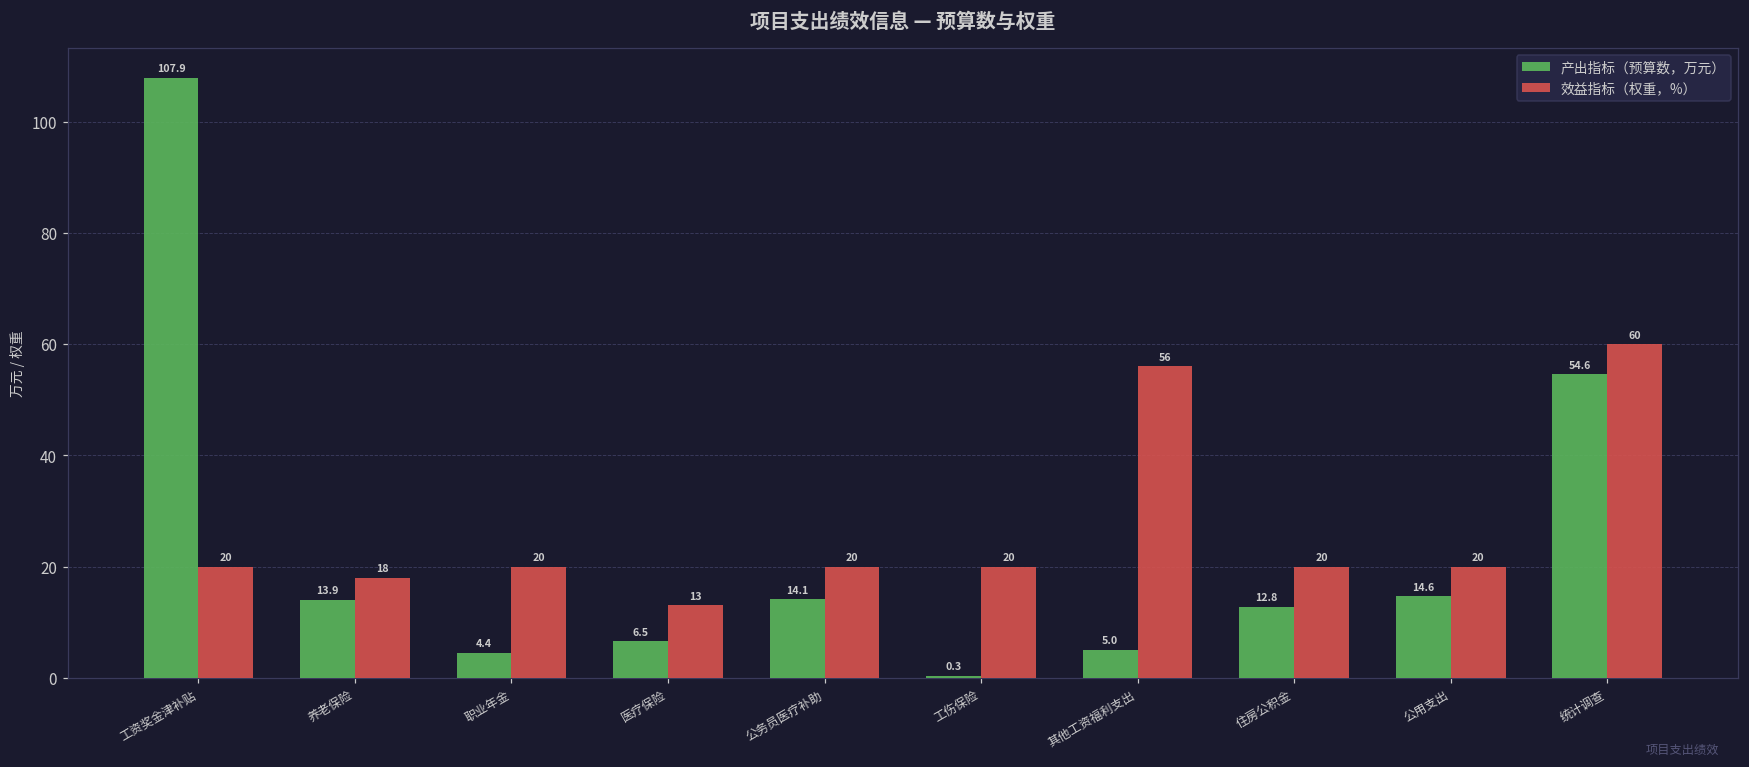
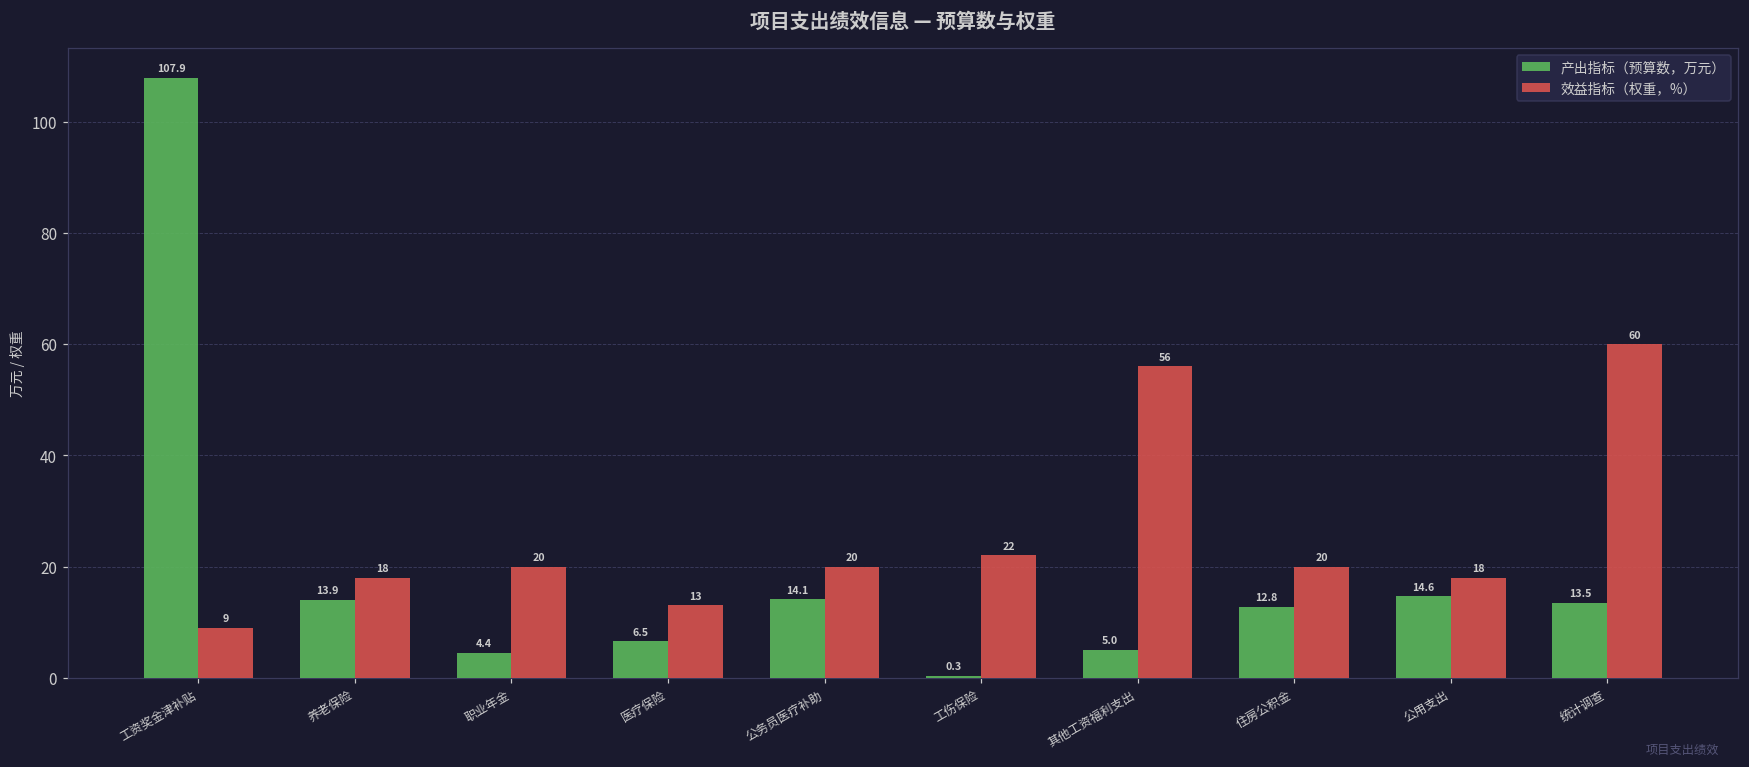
效益指标（权重，%）, 工资奖金津补贴: 20 -> 9
效益指标（权重，%）, 工伤保险: 20 -> 22
效益指标（权重，%）, 公用支出: 20 -> 18
产出指标（预算数，万元）, 统计调查: 54.6 -> 13.5
